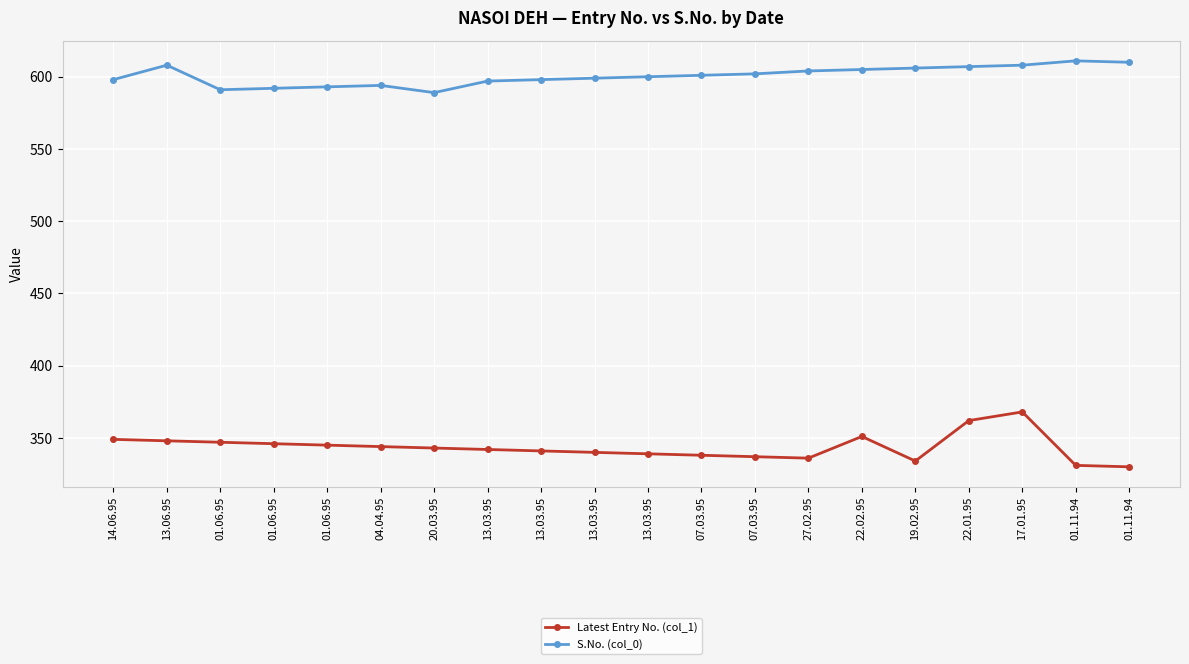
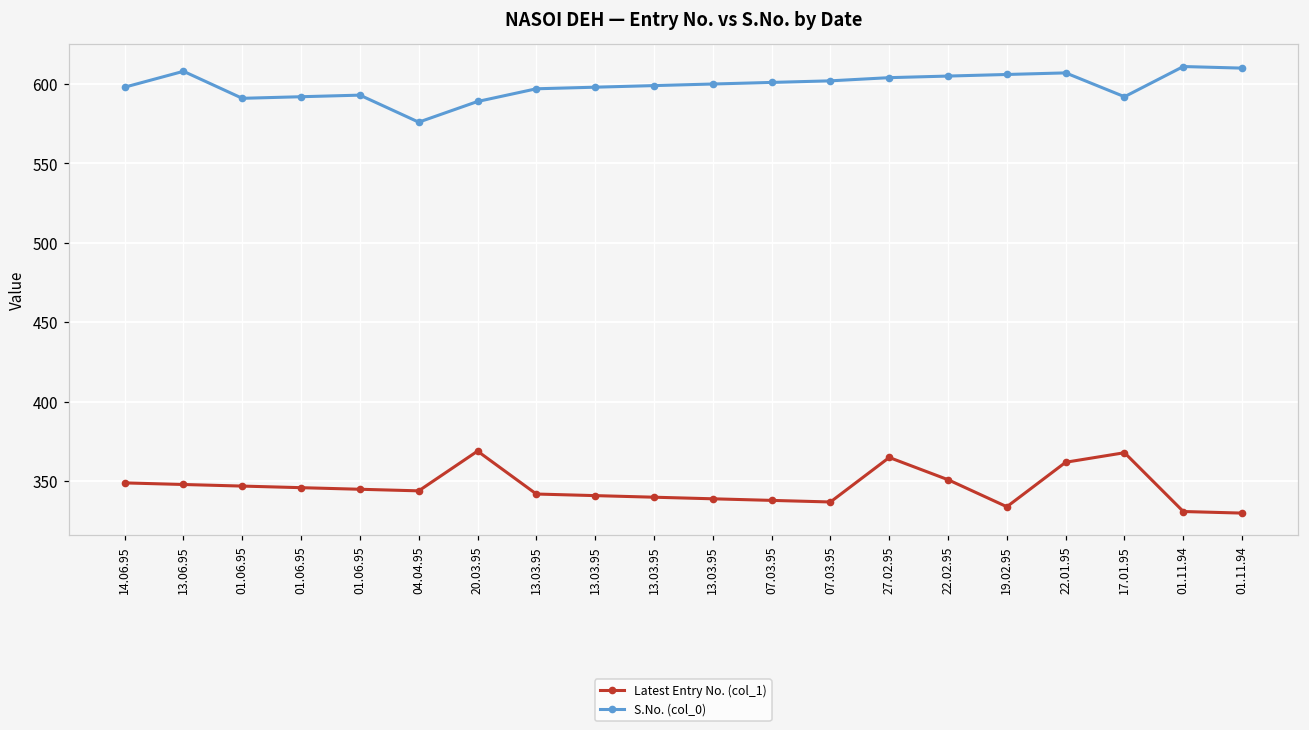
S.No. (col_0), 04.04.95: 594 -> 576
Latest Entry No. (col_1), 20.03.95: 343 -> 369
Latest Entry No. (col_1), 27.02.95: 336 -> 365
S.No. (col_0), 17.01.95: 608 -> 592
